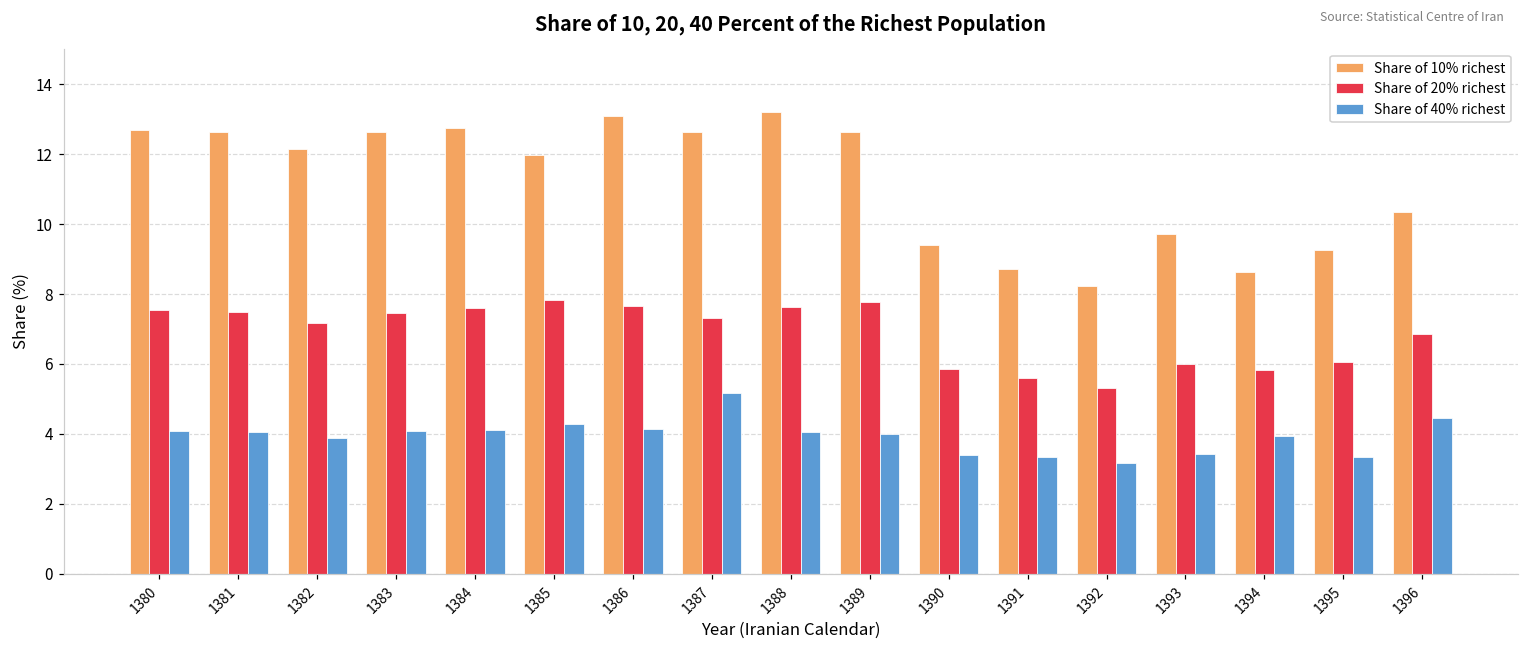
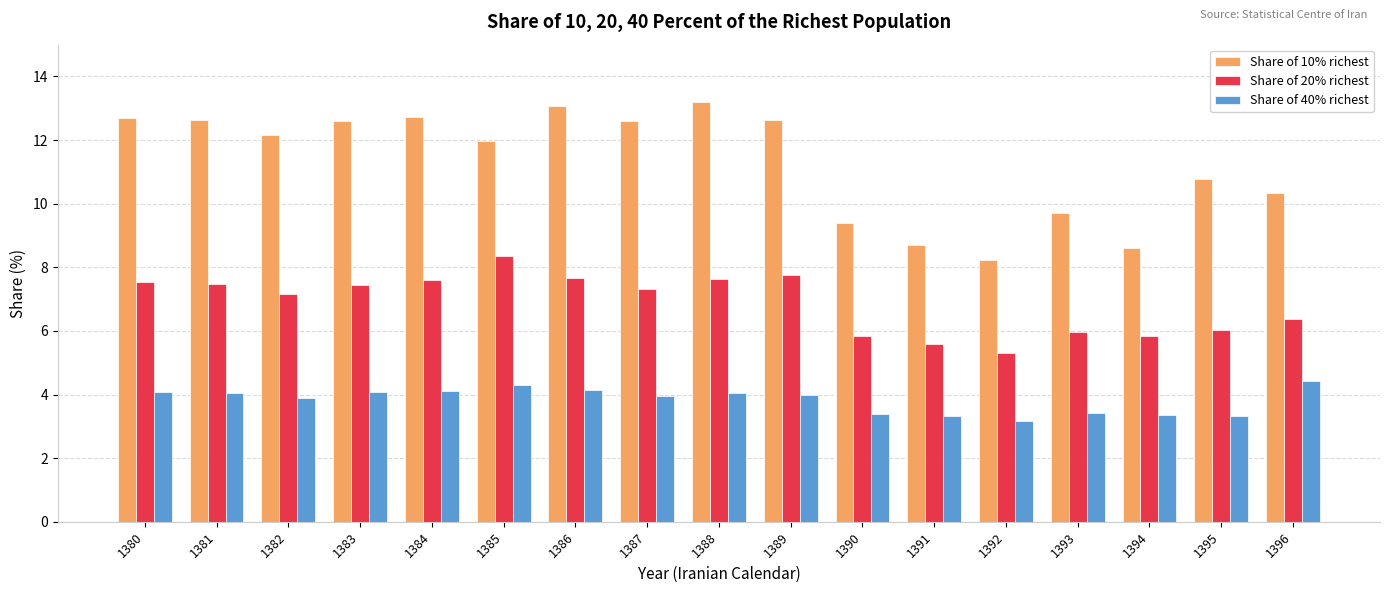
Share of 20% richest, 1385: 7.8 -> 8.4
Share of 40% richest, 1387: 5.2 -> 3.9
Share of 40% richest, 1394: 3.9 -> 3.4
Share of 10% richest, 1395: 9.3 -> 10.8
Share of 20% richest, 1396: 6.9 -> 6.4
